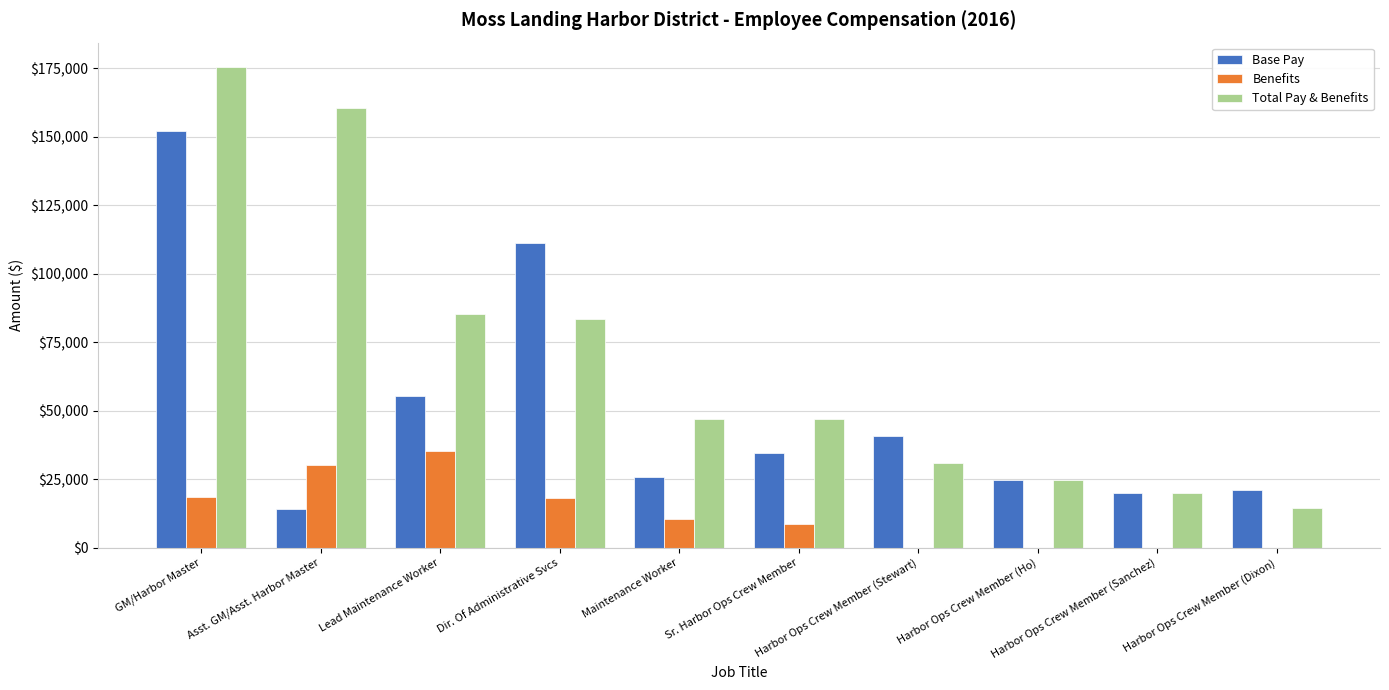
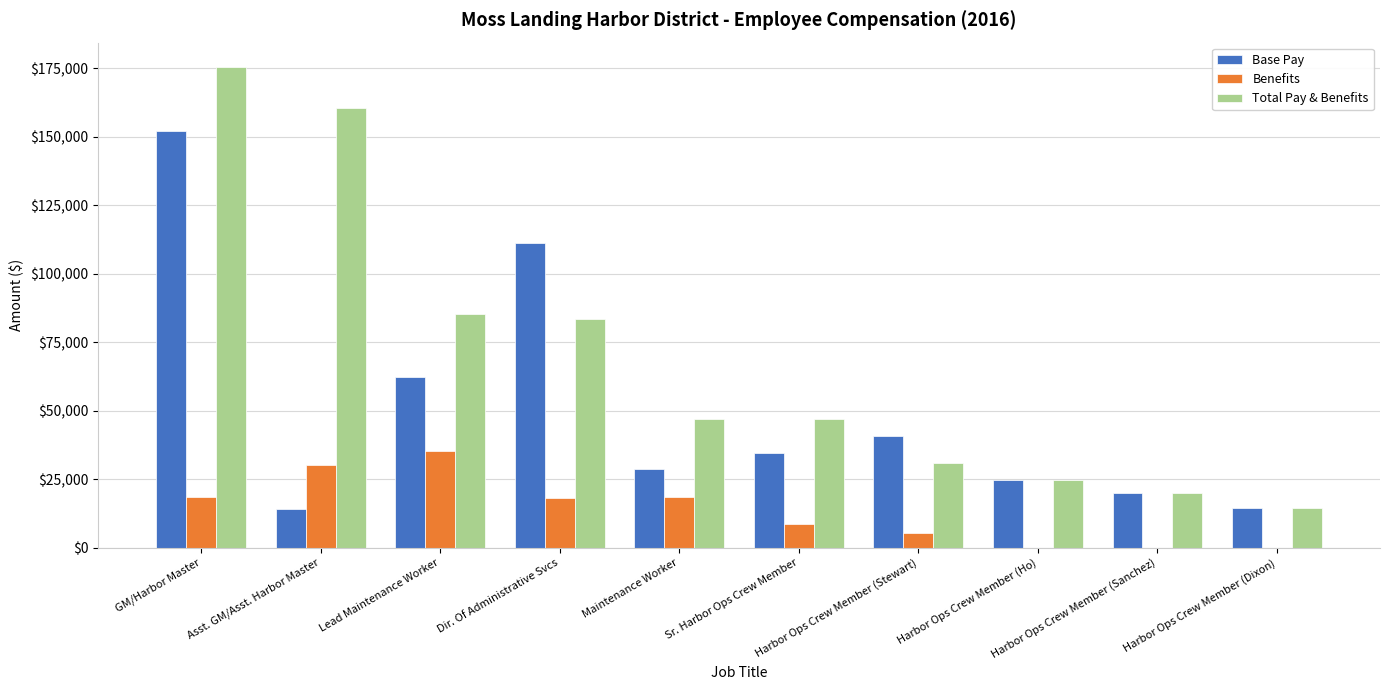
Base Pay, Lead Maintenance Worker: $55,000 -> $62,000
Base Pay, Maintenance Worker: $26,000 -> $29,000
Benefits, Maintenance Worker: $11,000 -> $18,000
Benefits, Harbor Ops Crew Member (Stewart): $0 -> $5,000
Base Pay, Harbor Ops Crew Member (Dixon): $21,000 -> $14,000
